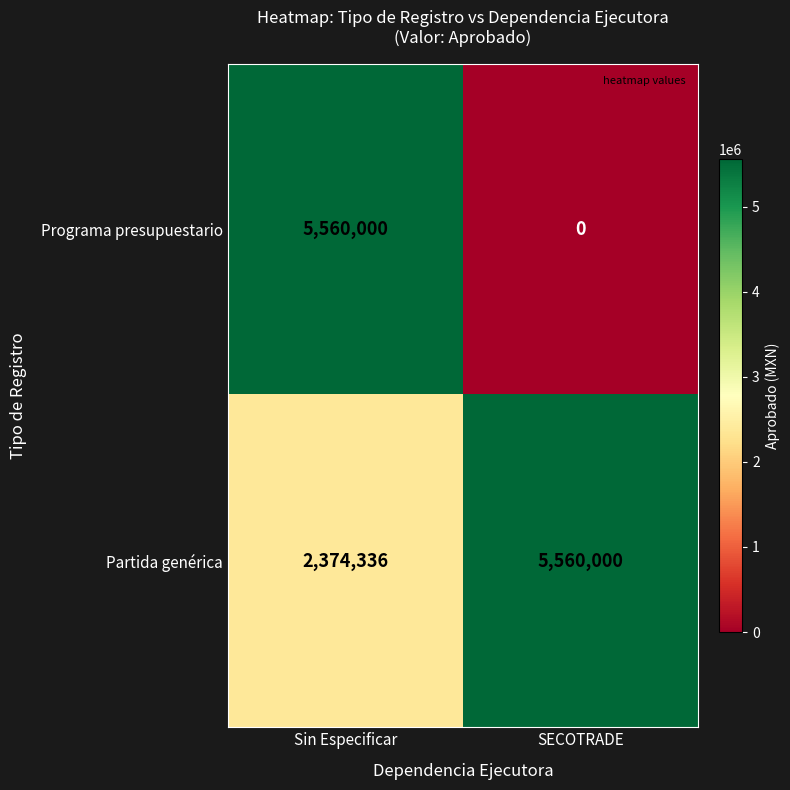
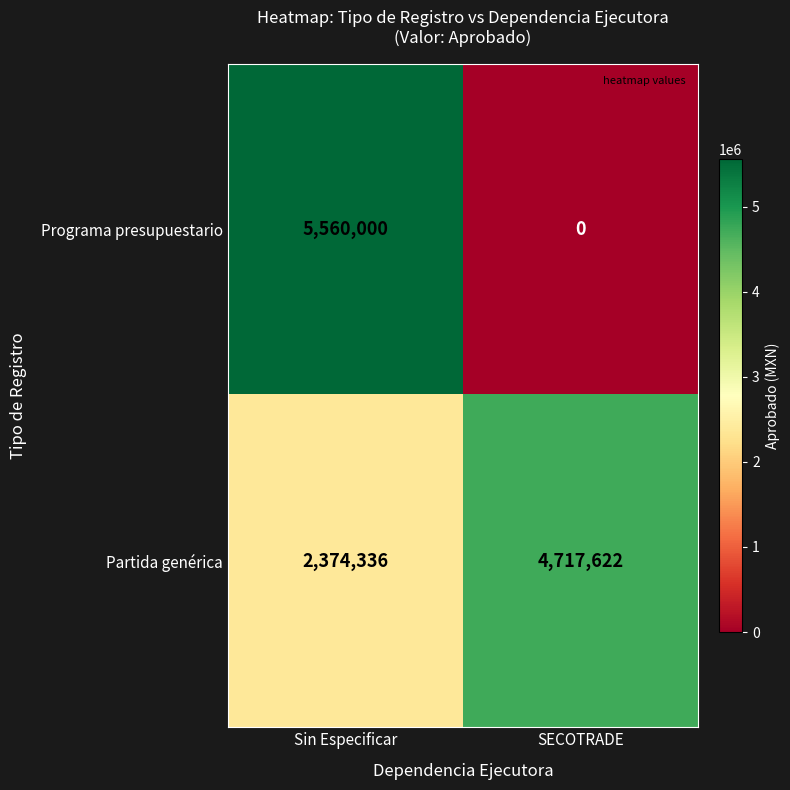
Partida genérica, SECOTRADE: 5,560,000 -> 4,717,622
